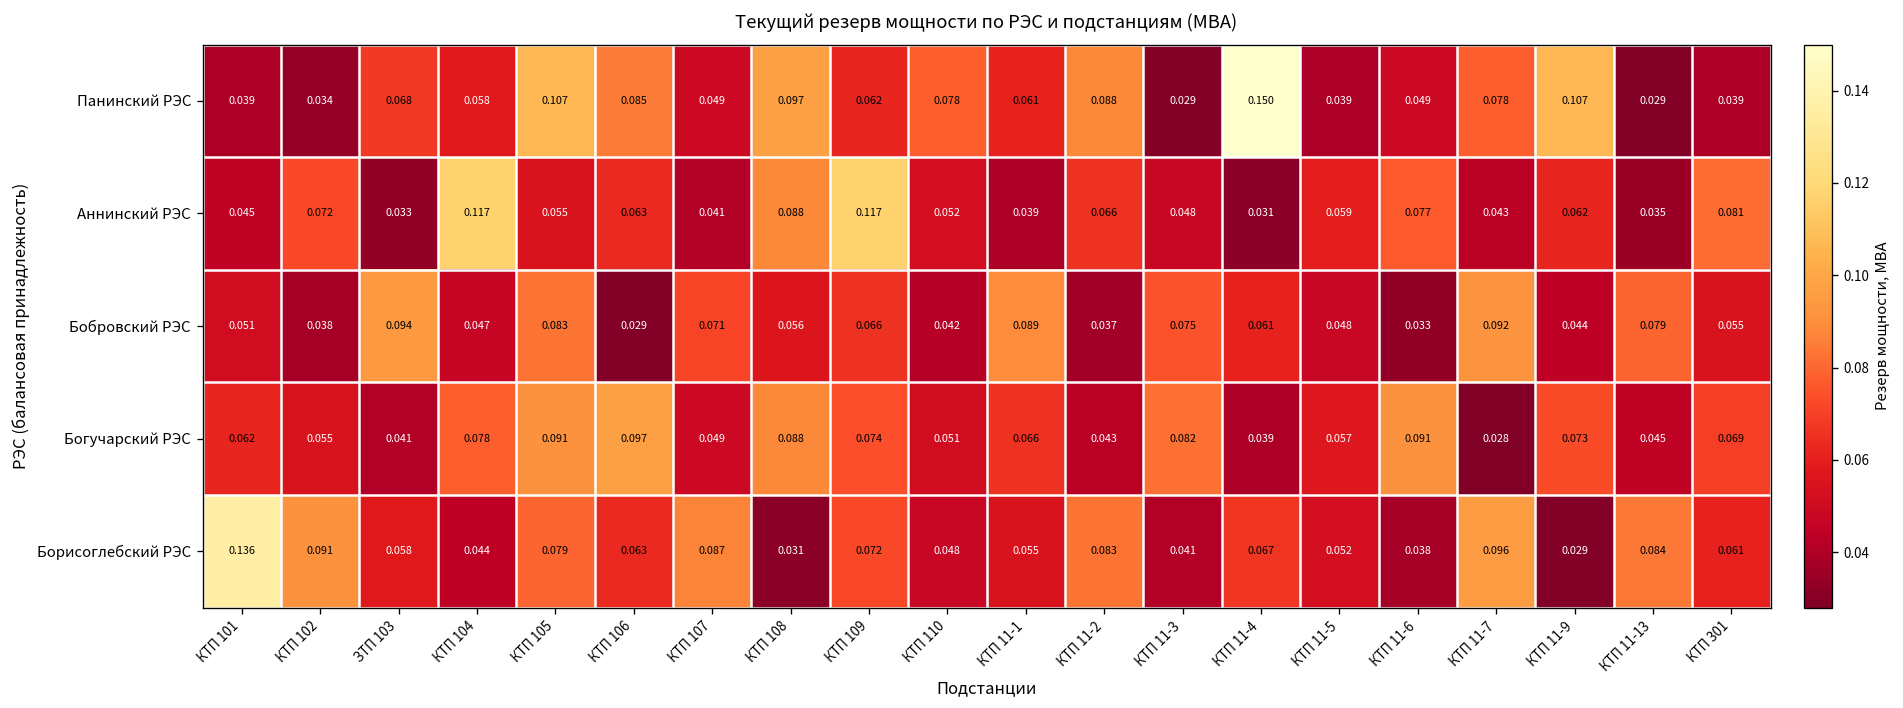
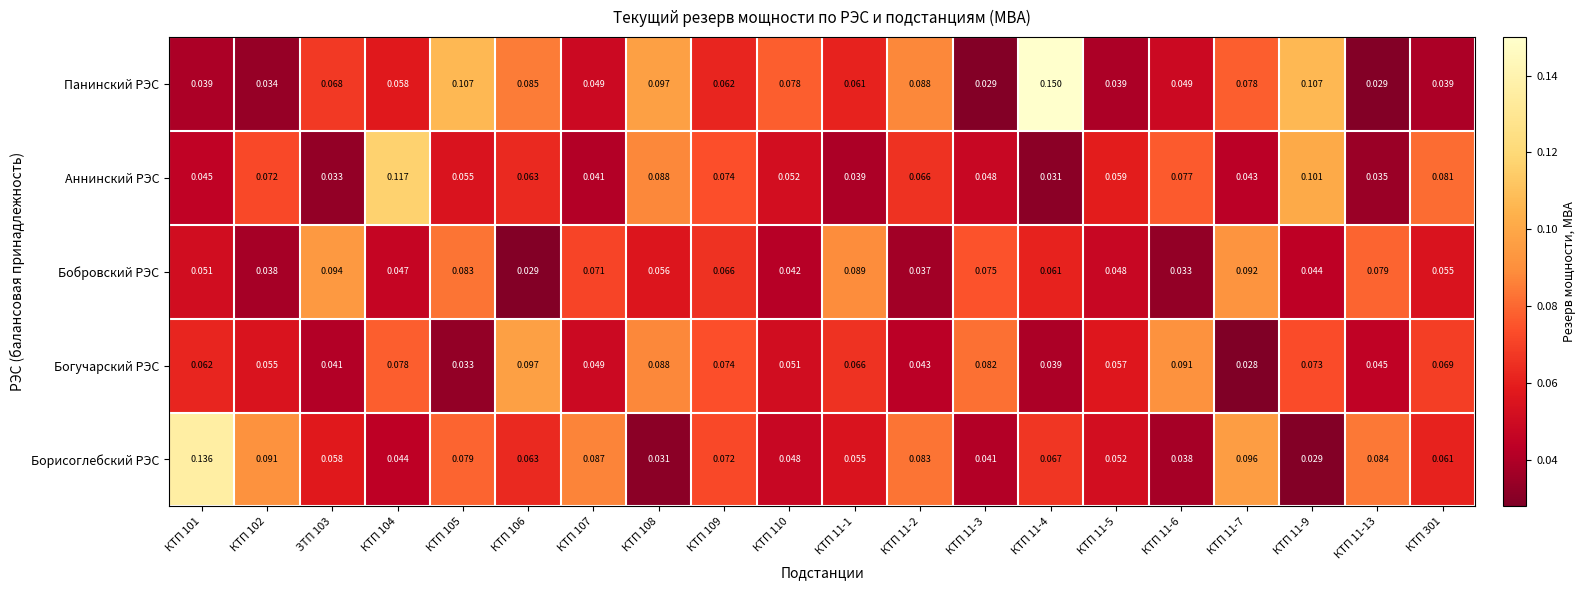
Аннинский РЭС, КТП 109: 0.117 -> 0.074
Аннинский РЭС, КТП 11-9: 0.062 -> 0.101
Богучарский РЭС, КТП 105: 0.091 -> 0.033
